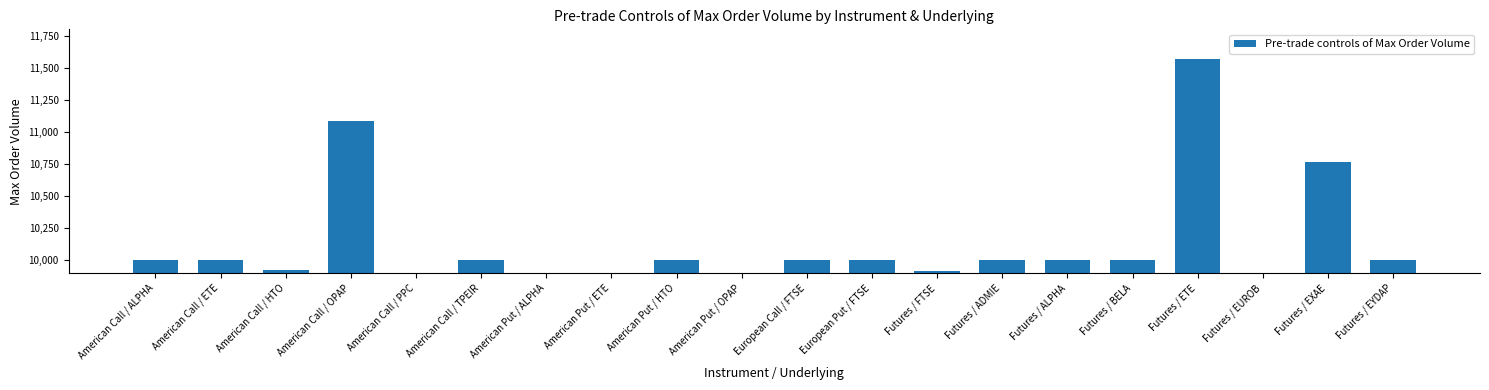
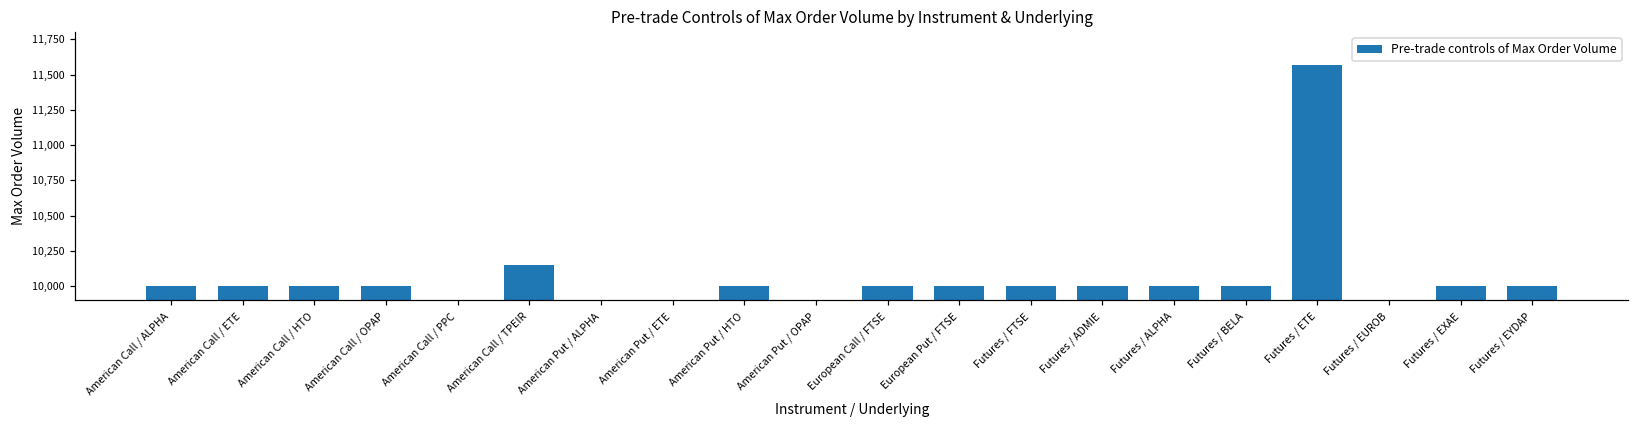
American Call / HTO: 9,930 -> 10,000
American Call / OPAP: 11,090 -> 10,000
American Call / TPEIR: 10,000 -> 10,150
Futures / FTSE: 9,910 -> 10,000
Futures / EXAE: 10,760 -> 10,000
